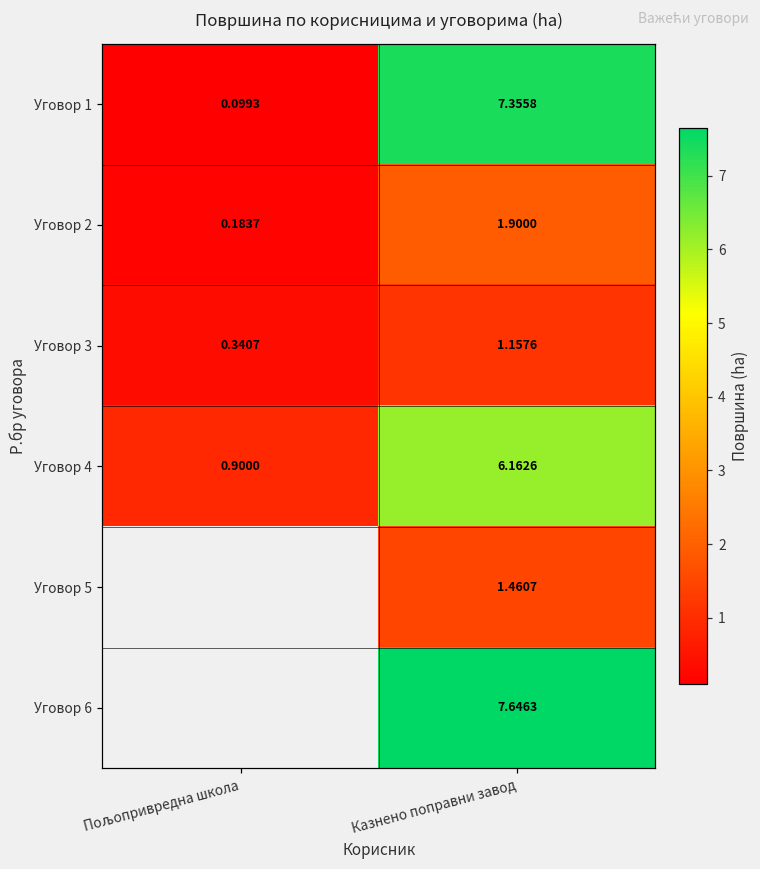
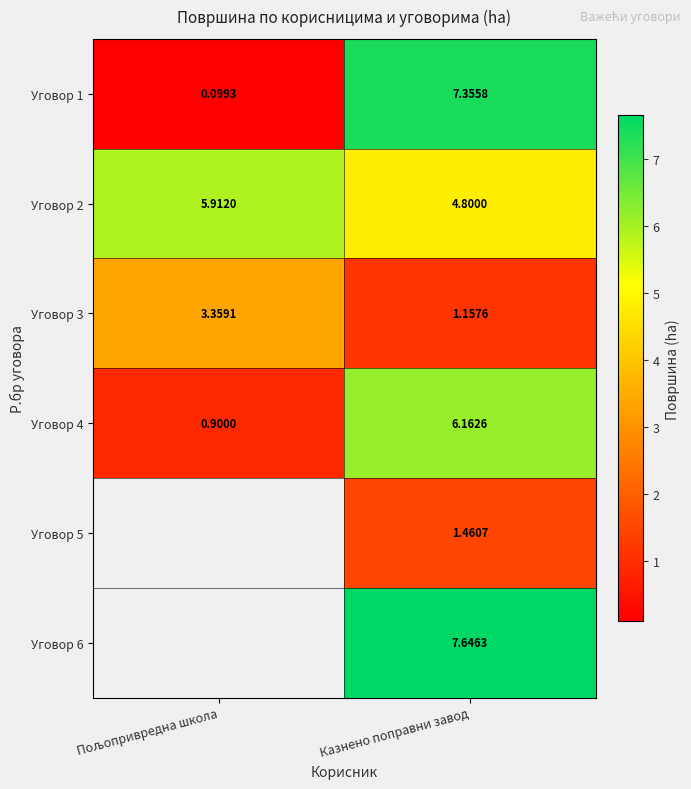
Уговор 2, Пољопривредна школа: 0.1837 -> 5.9120
Уговор 2, Казнено поправни завод: 1.9000 -> 4.8000
Уговор 3, Пољопривредна школа: 0.3407 -> 3.3591
